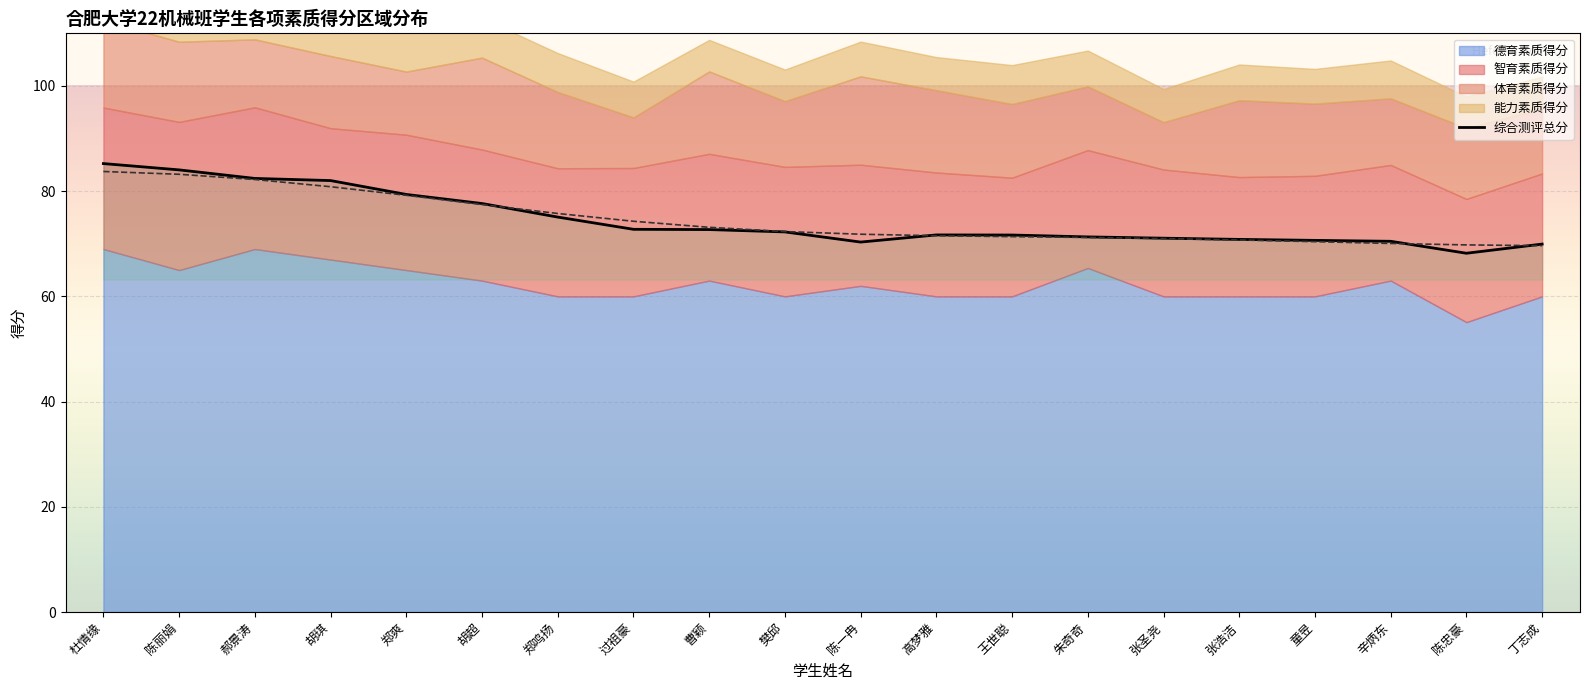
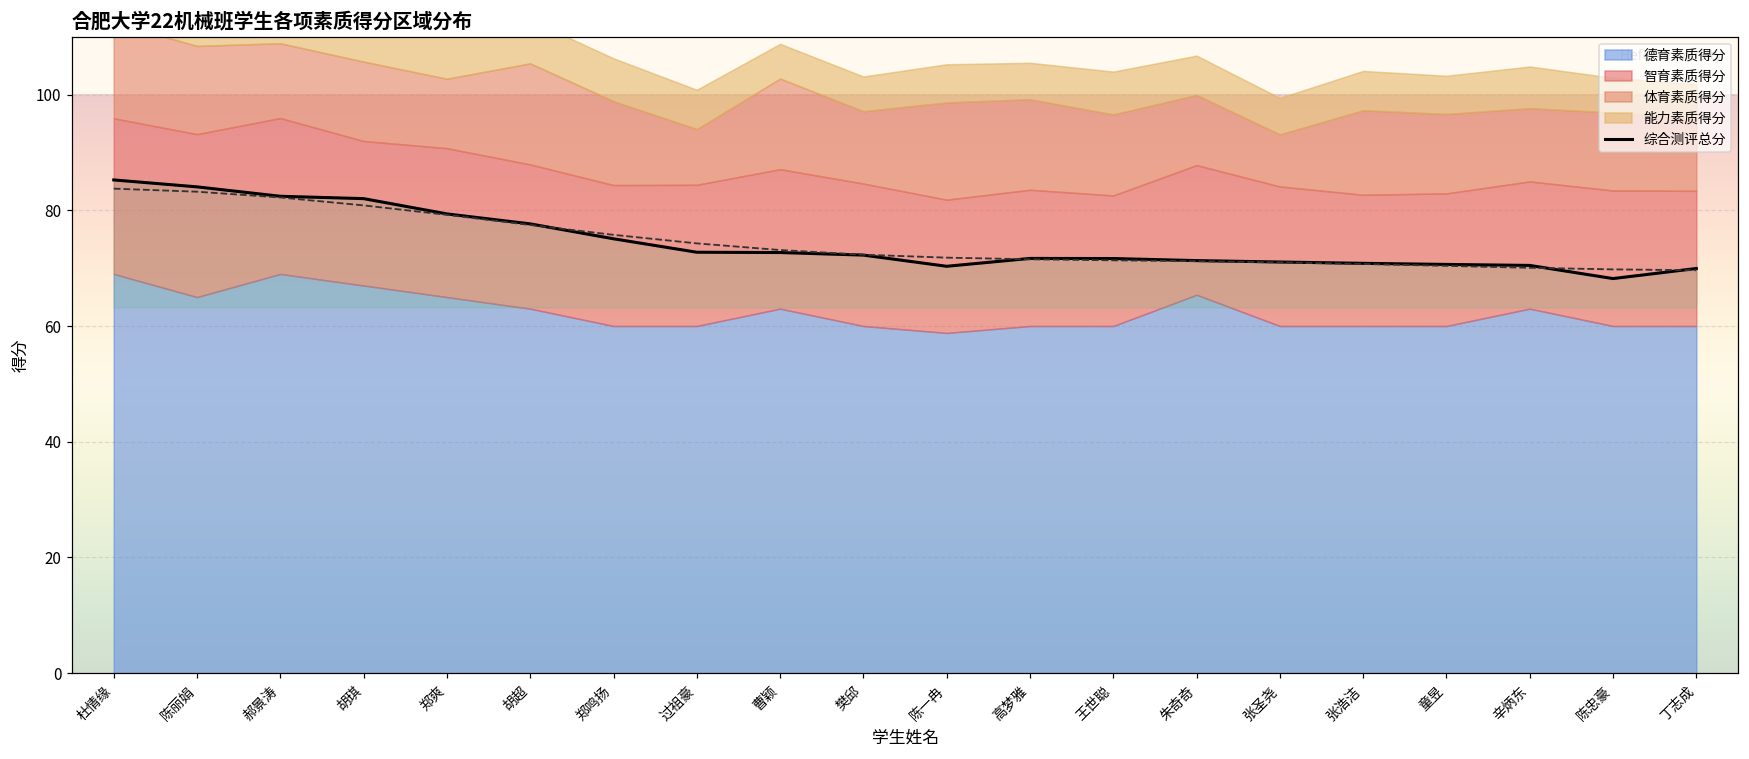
德育素质得分, 陈一冉: 62 -> 59
德育素质得分, 陈忠豪: 55 -> 60
